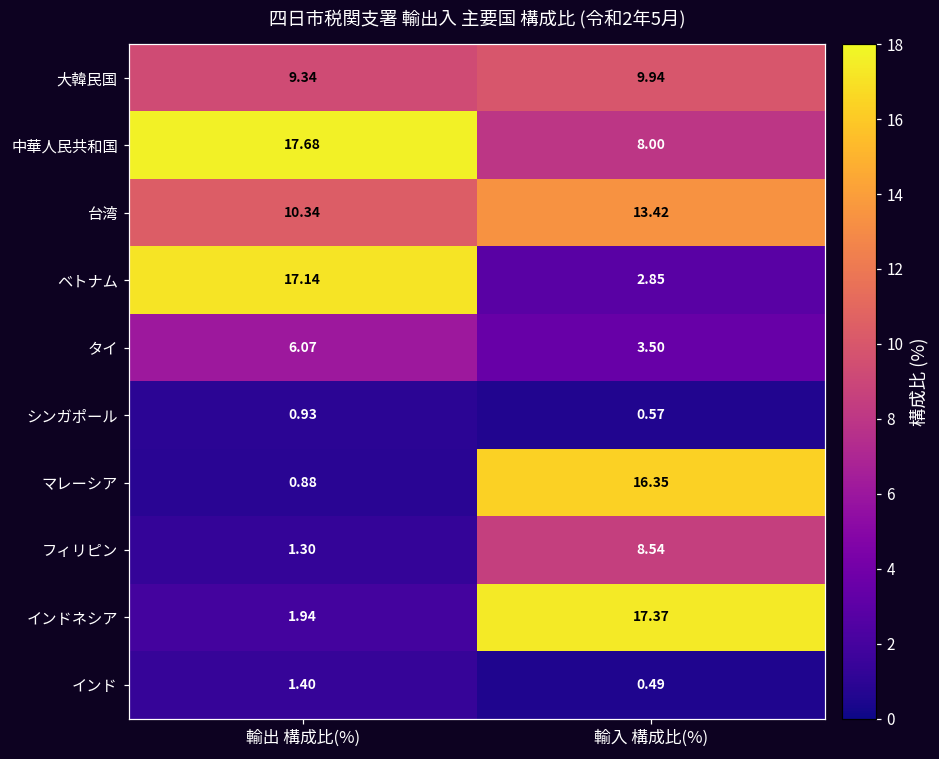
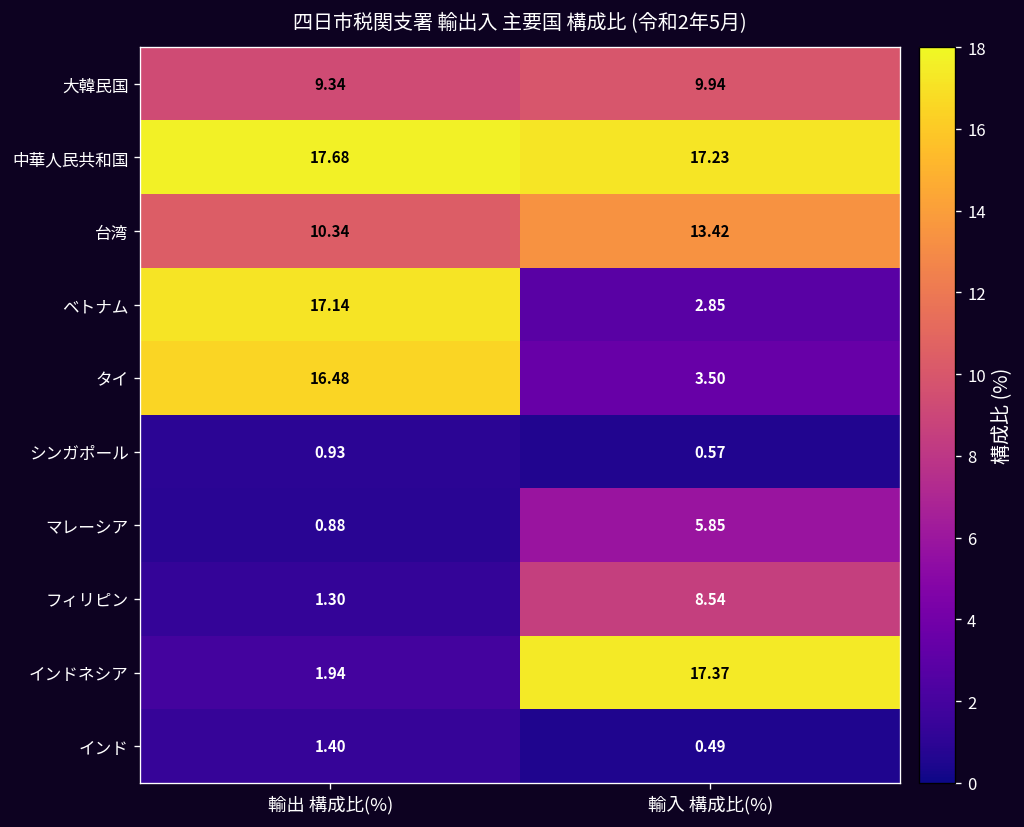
中華人民共和国, 輸入 構成比(%): 8.00 -> 17.23
タイ, 輸出 構成比(%): 6.07 -> 16.48
マレーシア, 輸入 構成比(%): 16.35 -> 5.85
